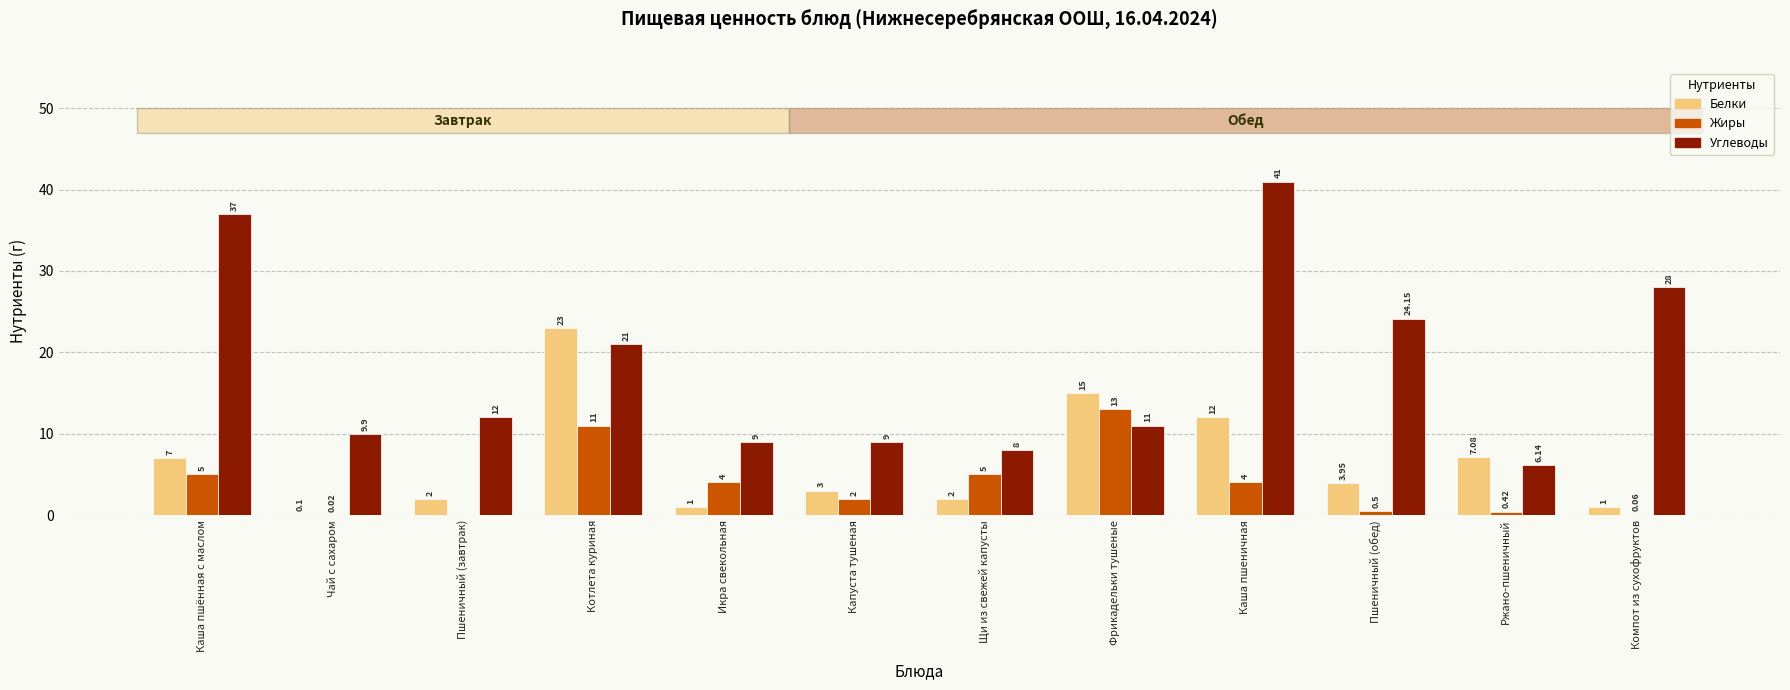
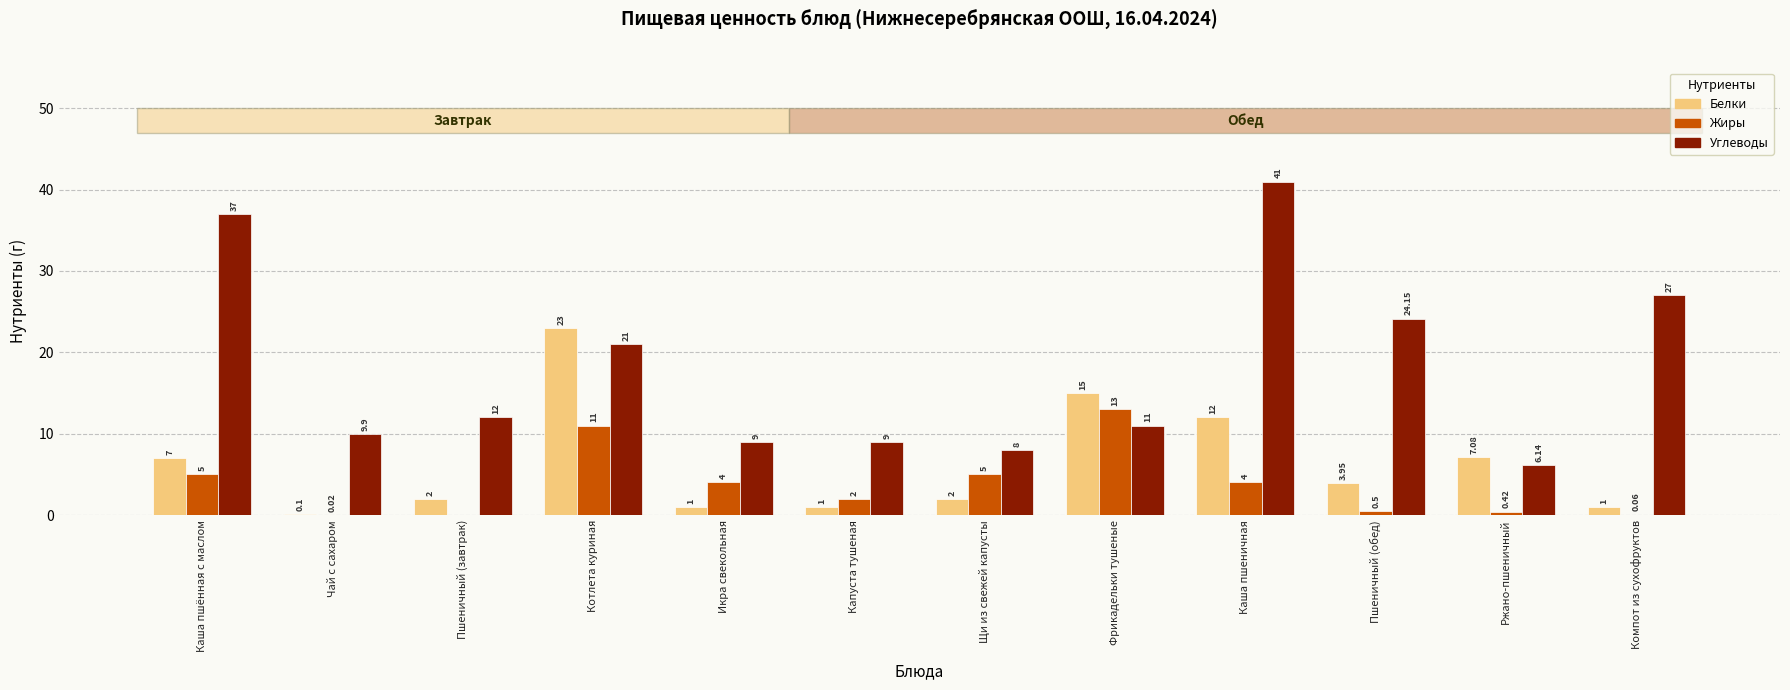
Белки, Капуста тушеная: 3 -> 1
Углеводы, Компот из сухофруктов: 28 -> 27
